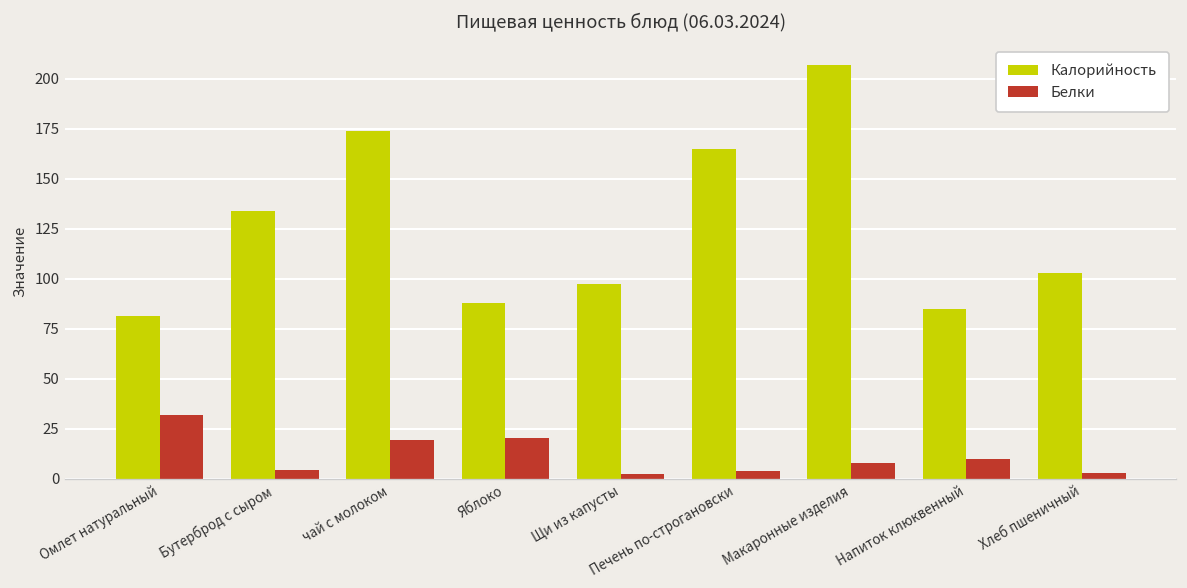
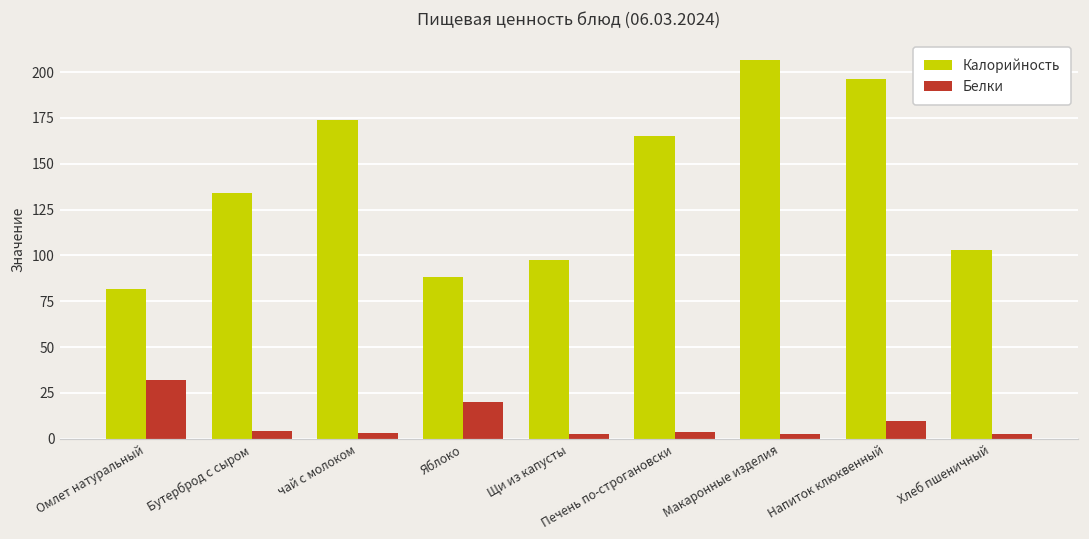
Белки, чай с молоком: 19 -> 3
Белки, Макаронные изделия: 8 -> 3
Калорийность, Напиток клюквенный: 85 -> 196
